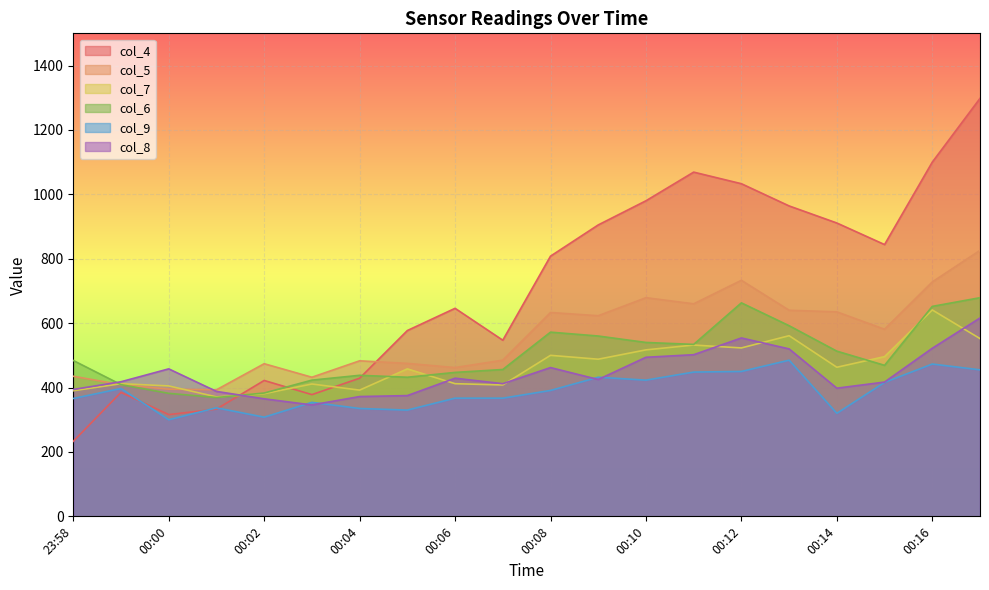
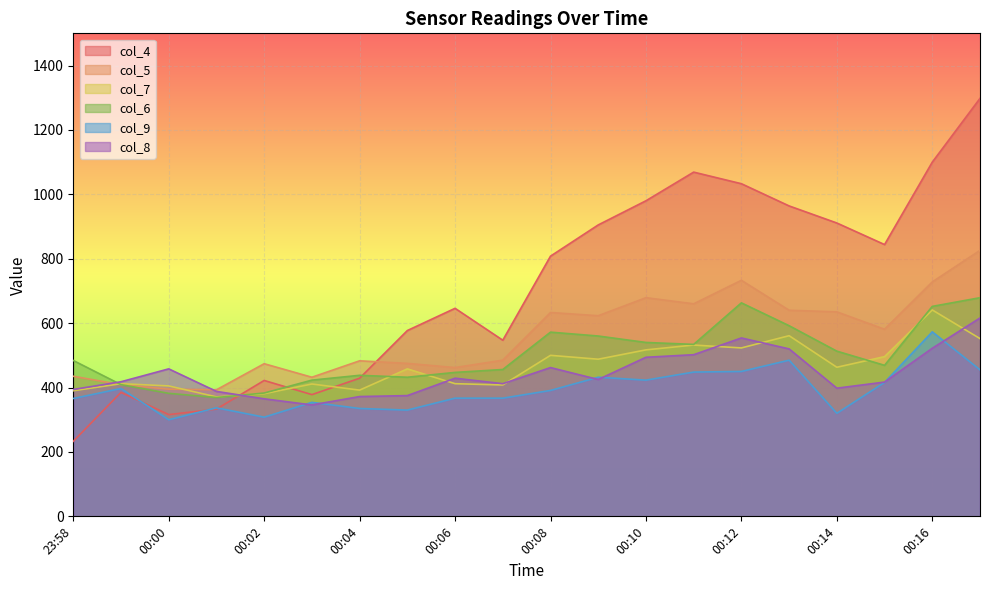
col_9, 00:16: 470 -> 570
